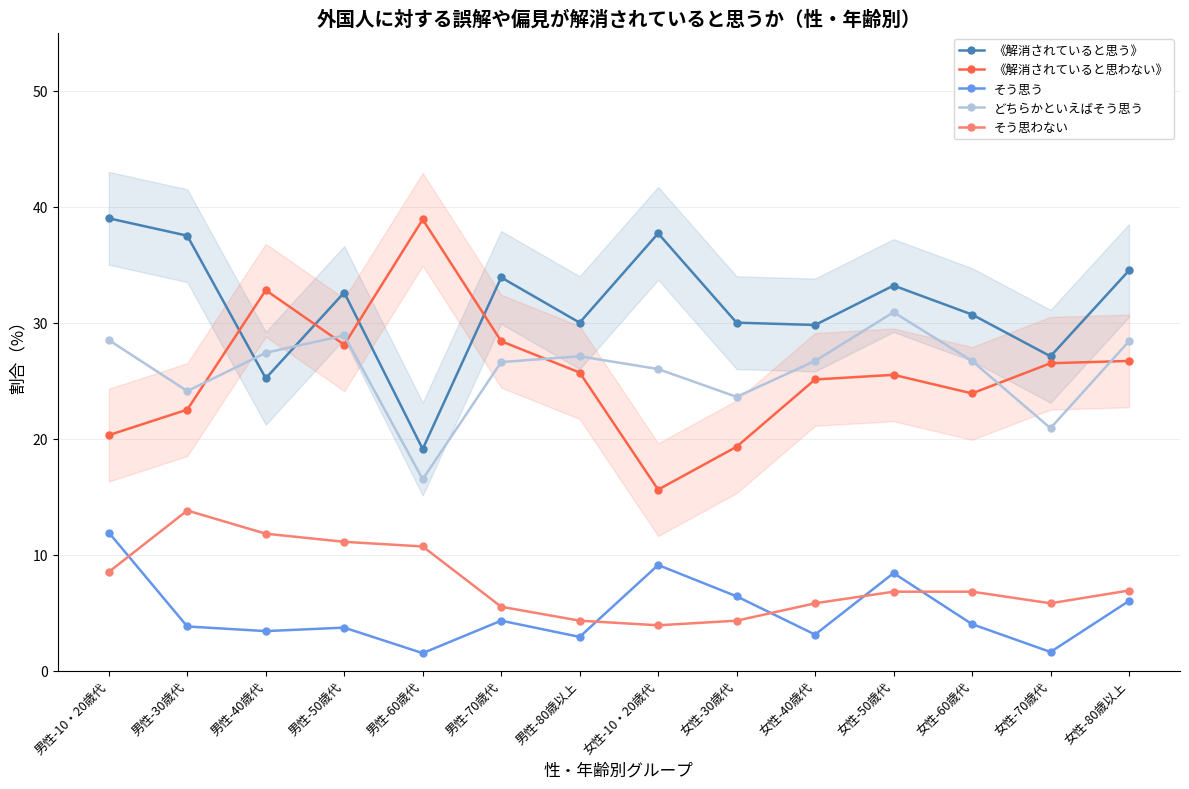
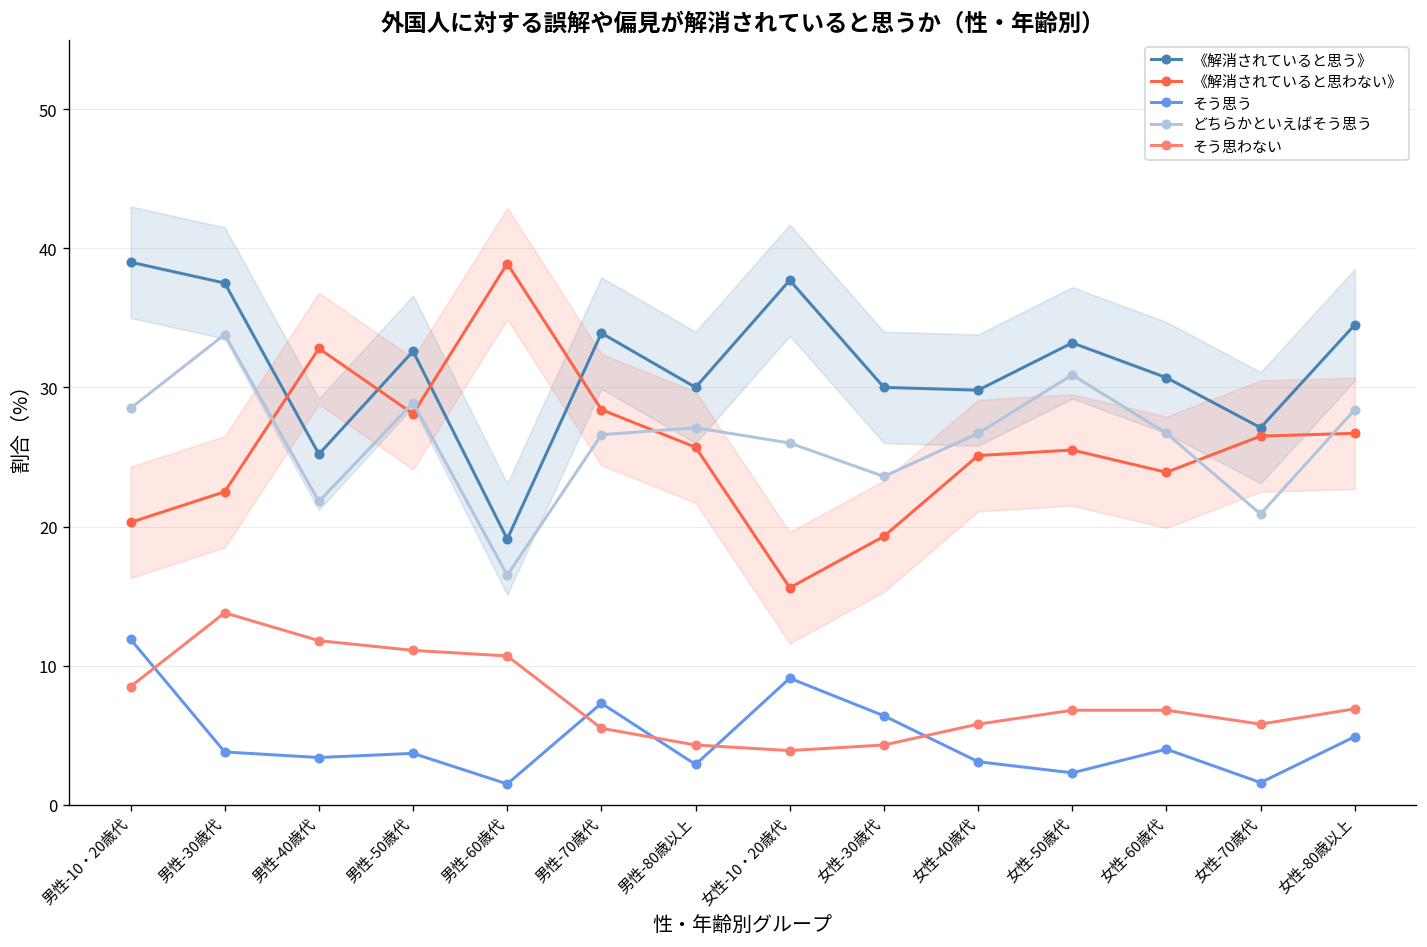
どちらかといえばそう思う, 男性-30歳代: 24.1 -> 33.8
どちらかといえばそう思う, 男性-40歳代: 27.4 -> 21.8
そう思う, 男性-70歳代: 4.3 -> 7.3
そう思う, 女性-50歳代: 8.4 -> 2.3
そう思う, 女性-80歳以上: 6.0 -> 4.9
